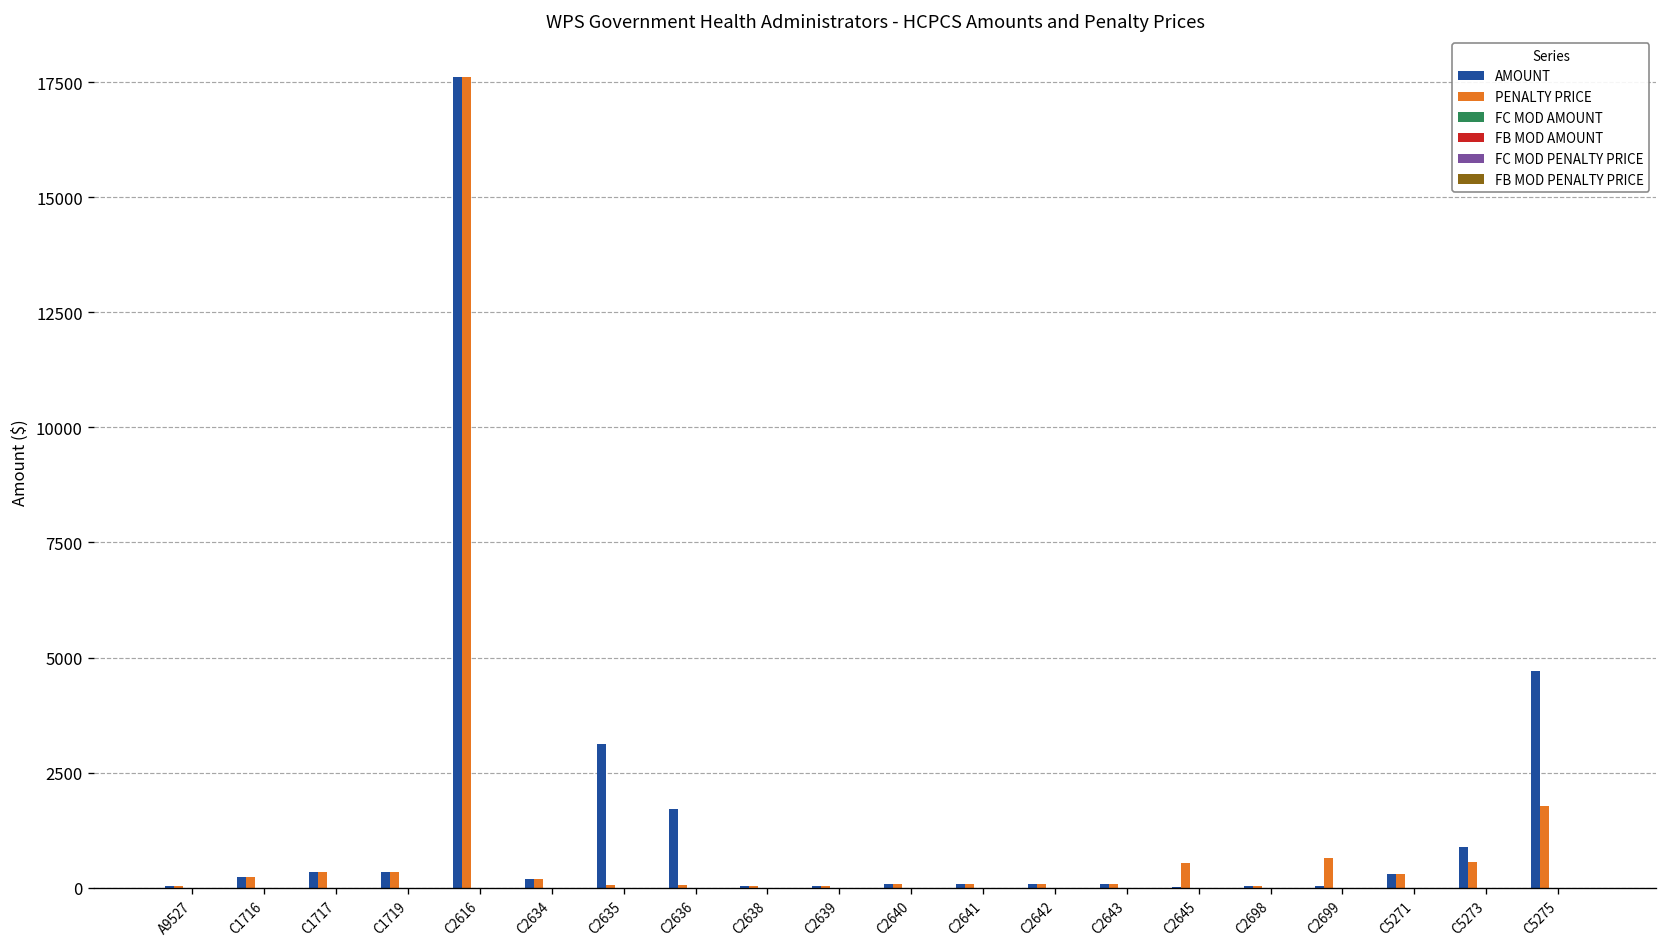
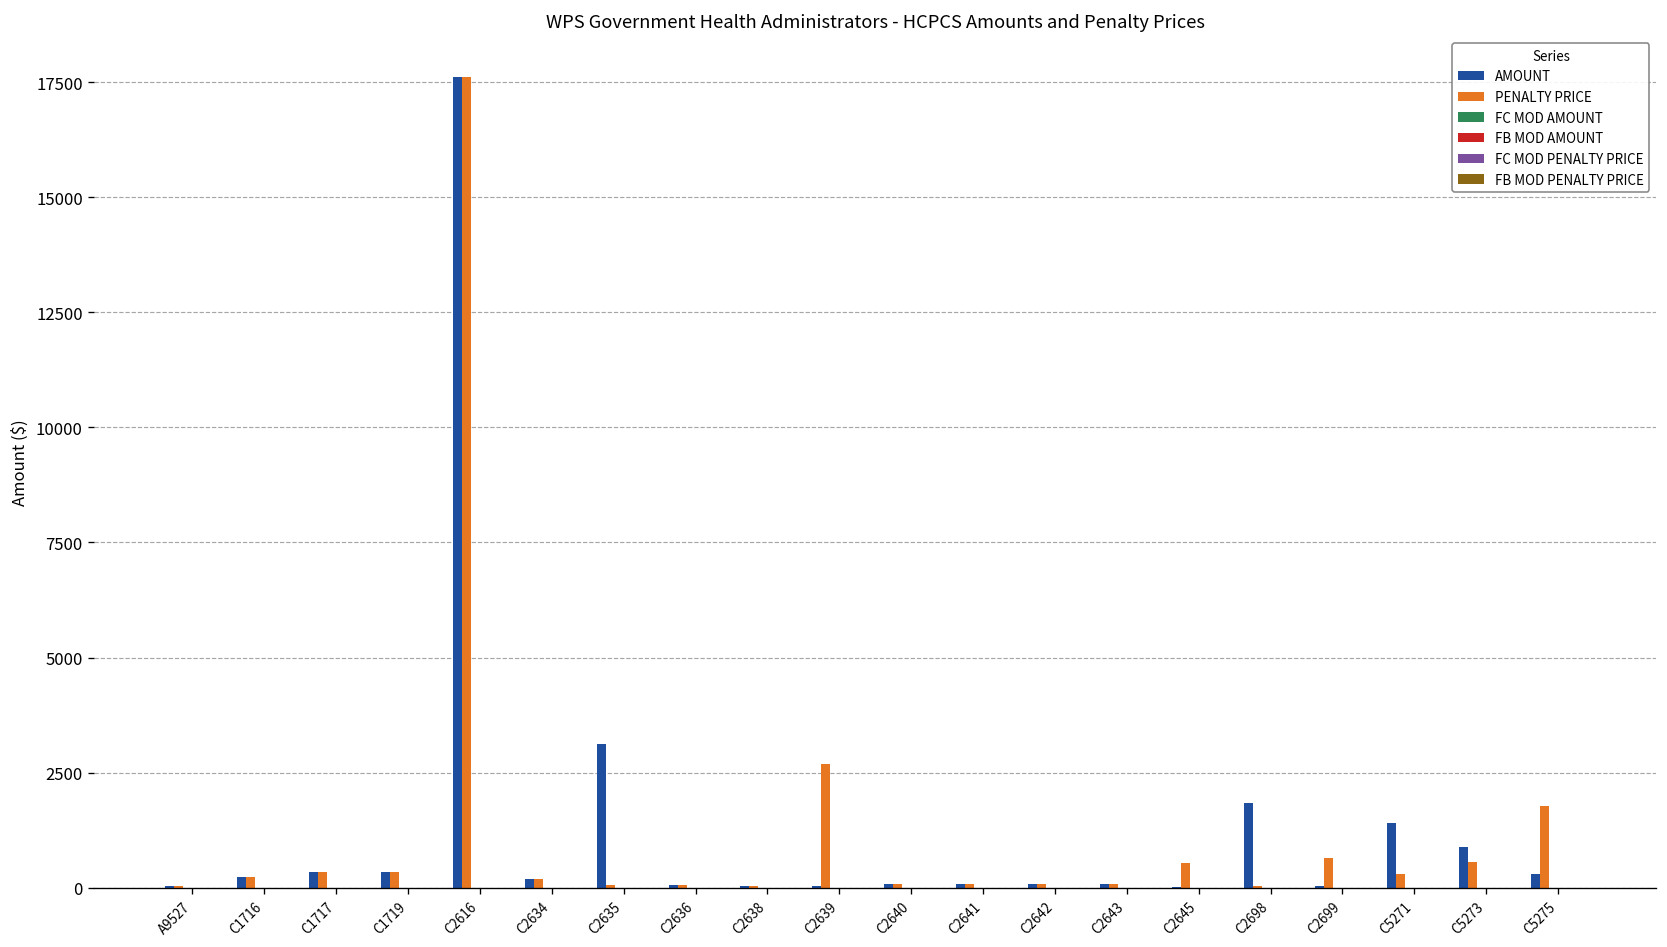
AMOUNT, C2636: 1700 -> 100
PENALTY PRICE, C2639: 0 -> 2700
AMOUNT, C2698: 0 -> 1800
AMOUNT, C5271: 300 -> 1400
AMOUNT, C5275: 4700 -> 300
